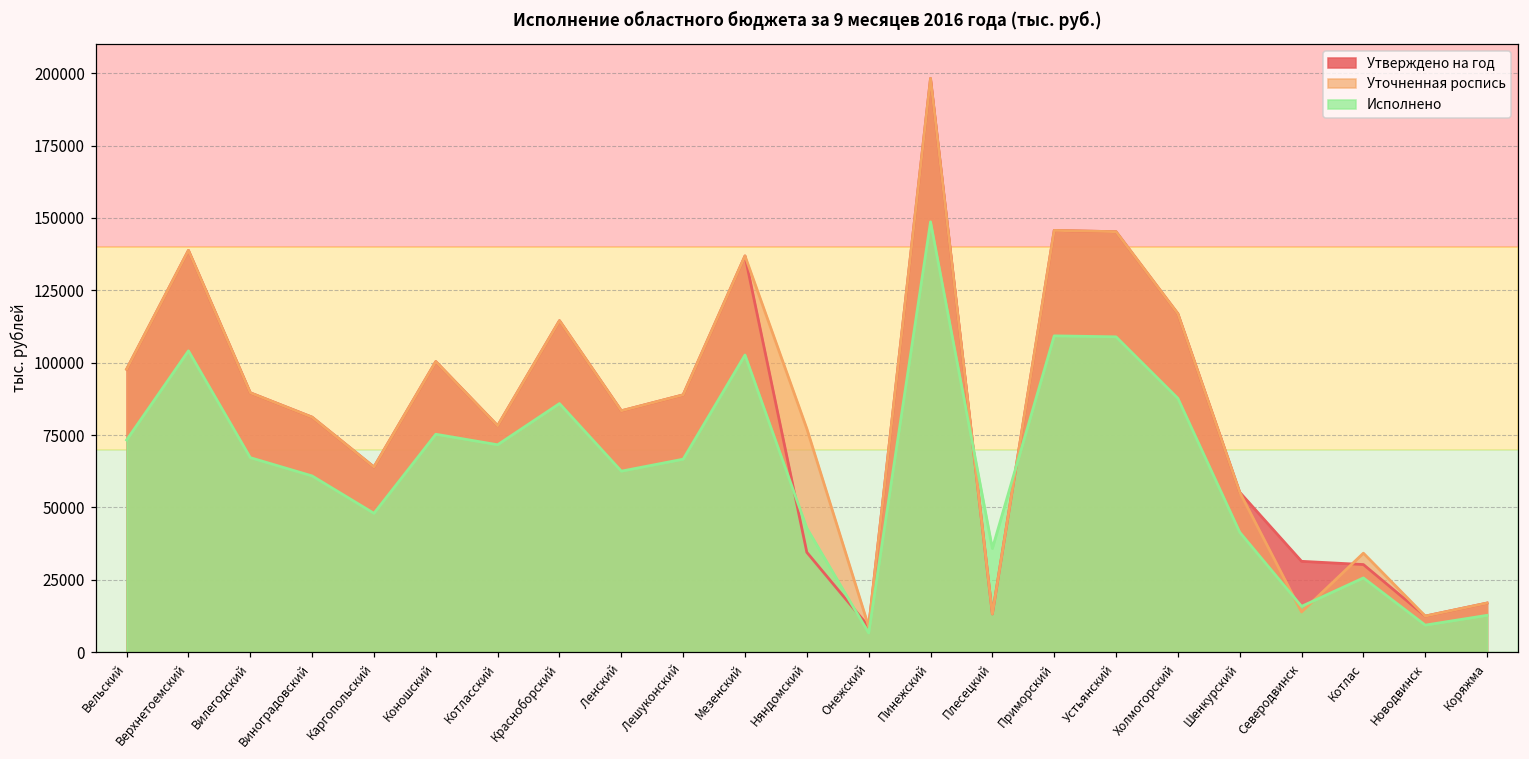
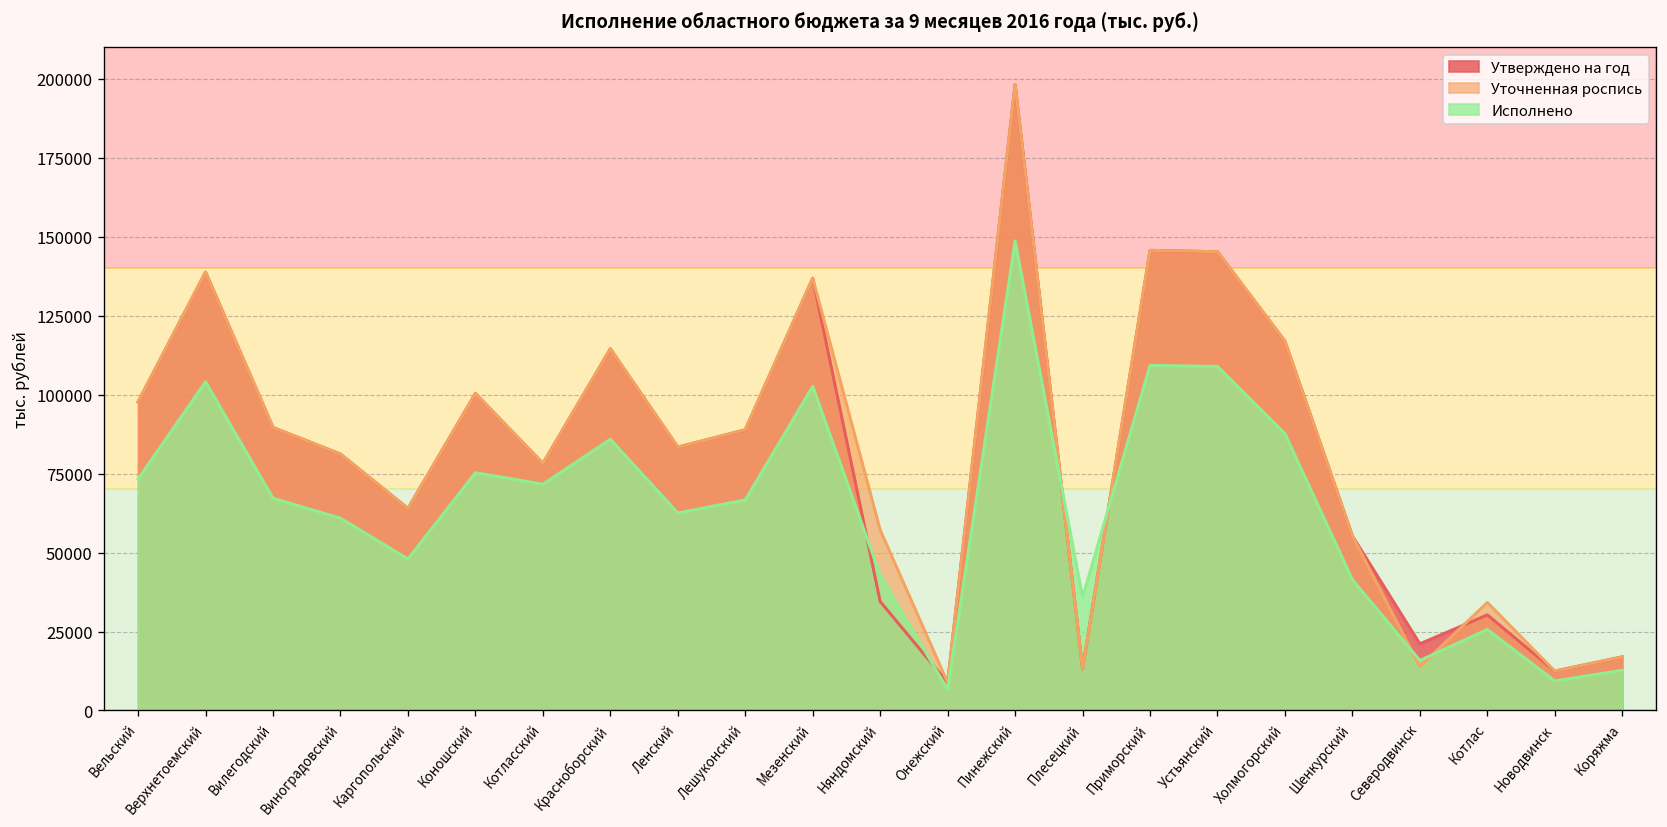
Уточненная роспись, Няндомский: 77000 -> 57000
Утверждено на год, Северодвинск: 31000 -> 21000
